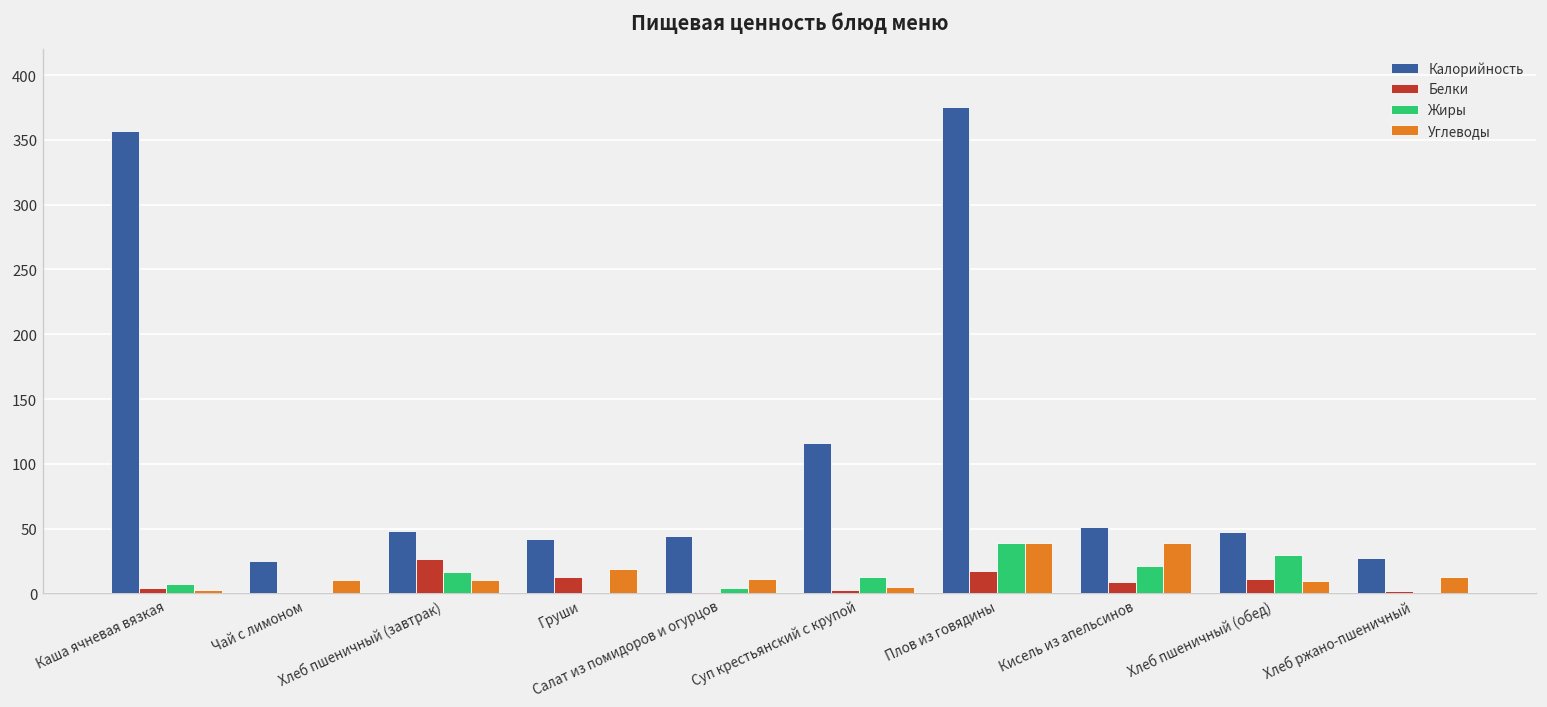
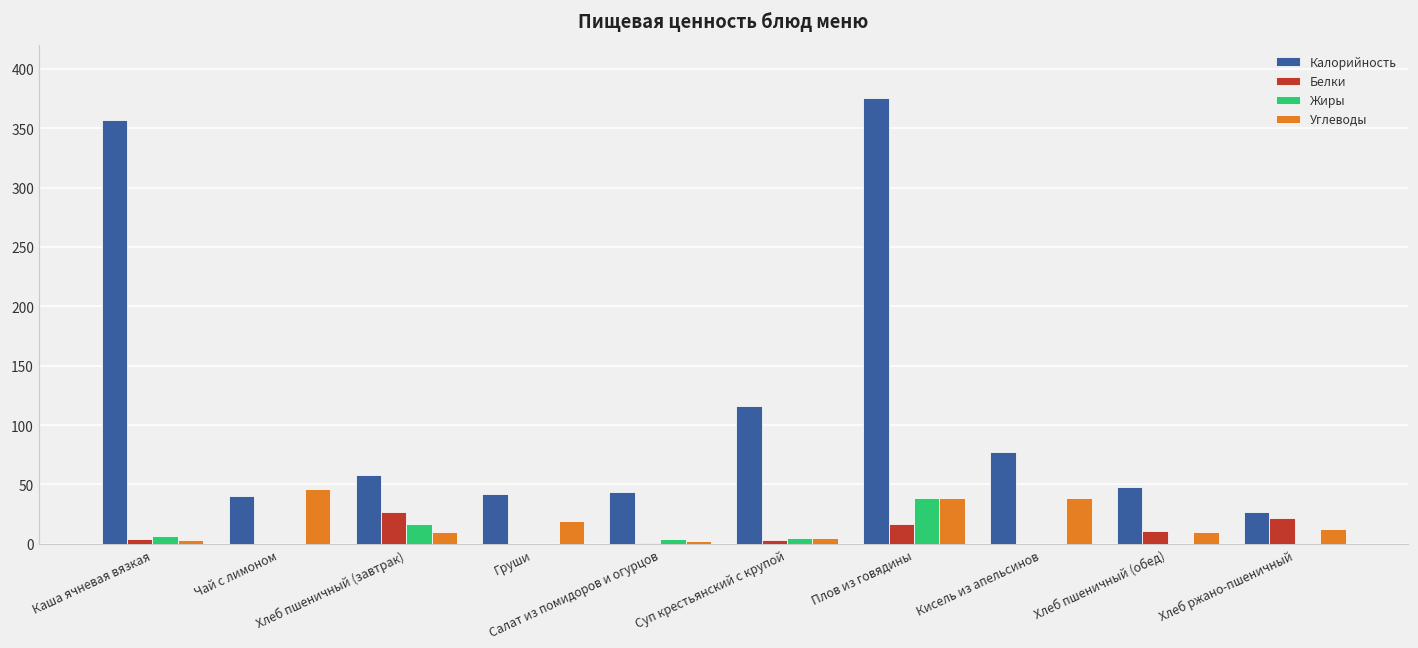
Калорийность, Чай с лимоном: 25 -> 40
Углеводы, Чай с лимоном: 10 -> 46
Калорийность, Хлеб пшеничный (завтрак): 48 -> 58
Белки, Груши: 13 -> 0
Углеводы, Салат из помидоров и огурцов: 11 -> 2
Жиры, Суп крестьянский с крупой: 13 -> 5
Калорийность, Кисель из апельсинов: 51 -> 77
Белки, Кисель из апельсинов: 9 -> 0
Жиры, Кисель из апельсинов: 21 -> 0
Жиры, Хлеб пшеничный (обед): 30 -> 0
Белки, Хлеб ржано-пшеничный: 2 -> 22
